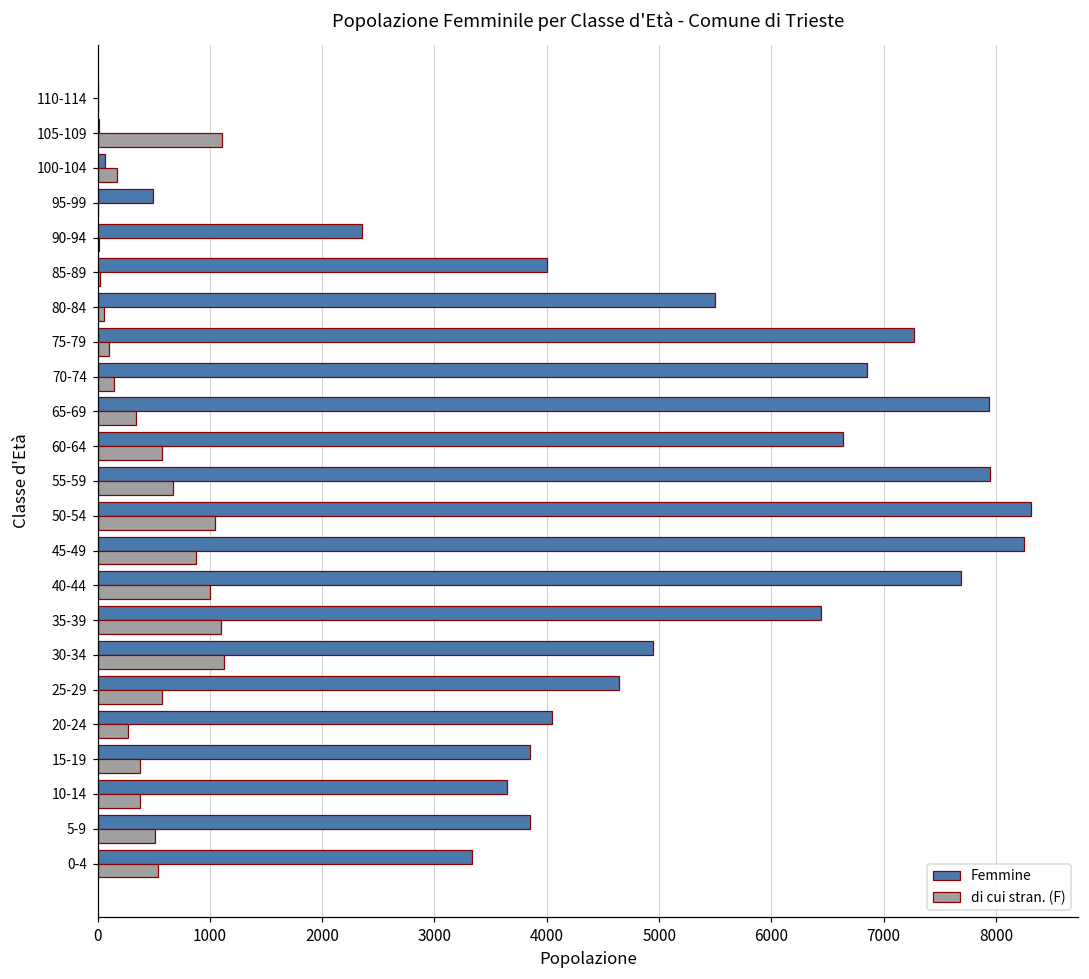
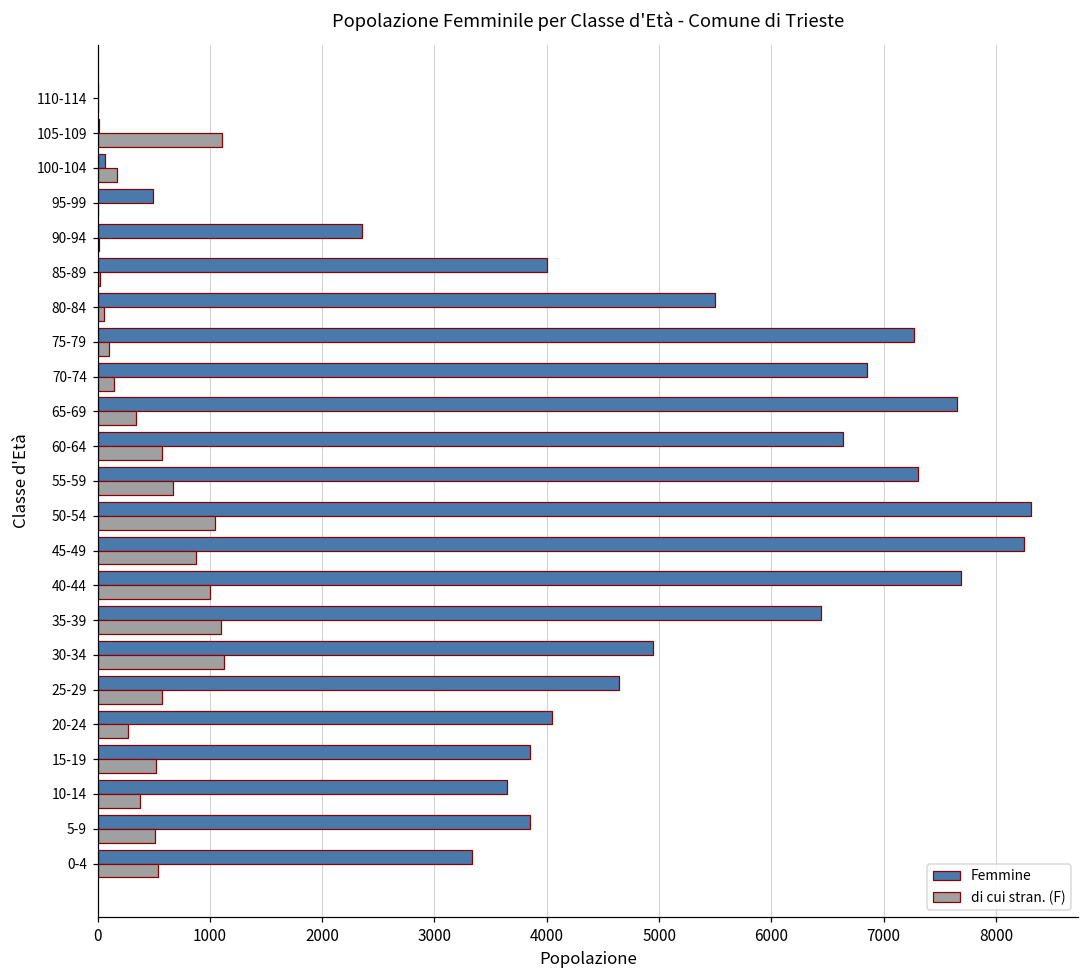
Femmine, 65-69: 7940 -> 7660
Femmine, 55-59: 7950 -> 7310
di cui stran. (F), 15-19: 380 -> 520
